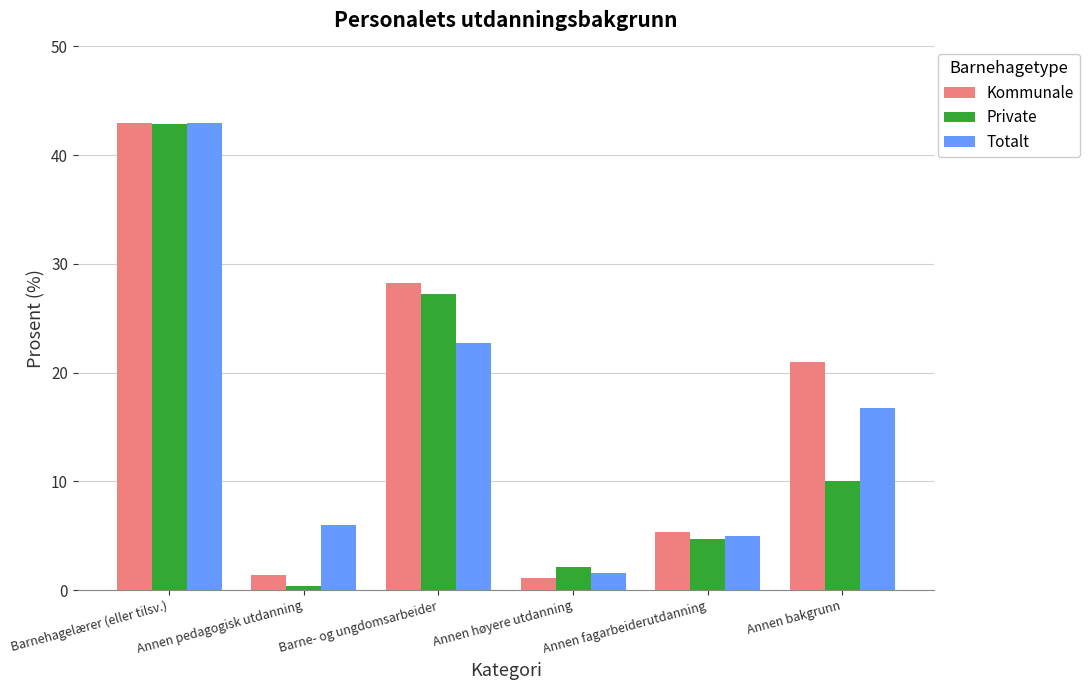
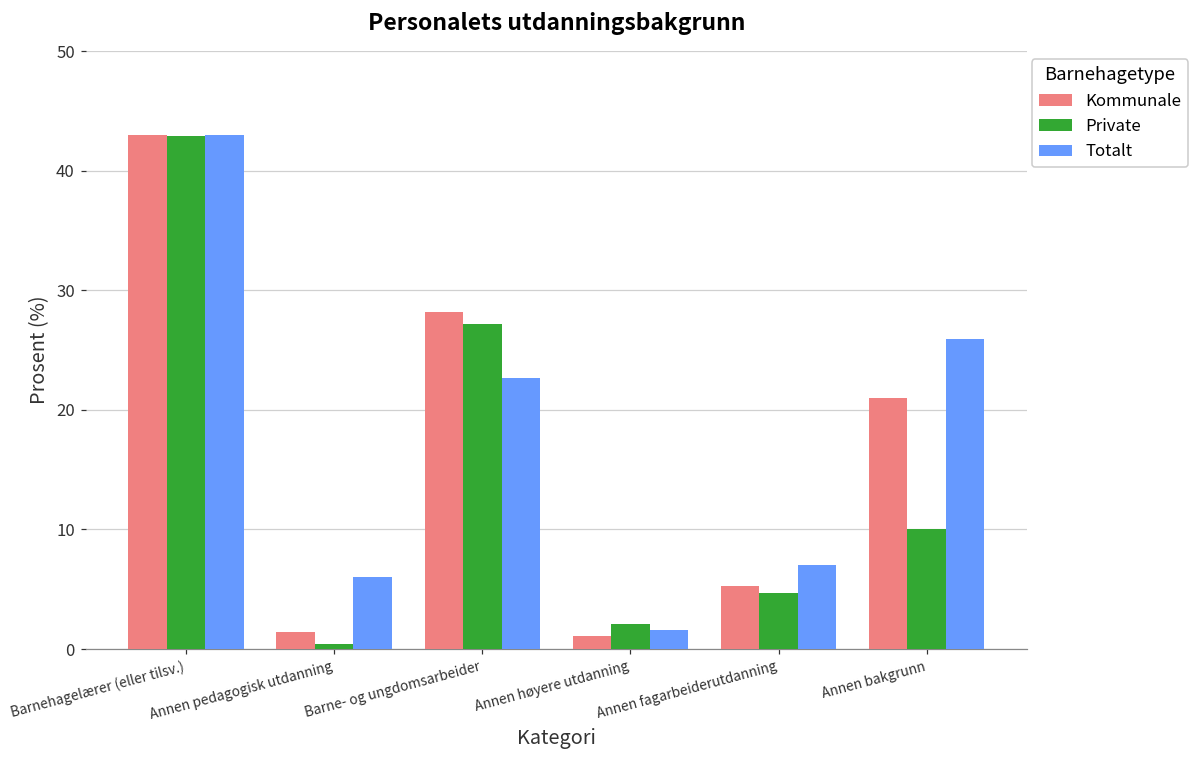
Totalt, Annen fagarbeiderutdanning: 5 -> 7
Totalt, Annen bakgrunn: 16.7 -> 25.9
